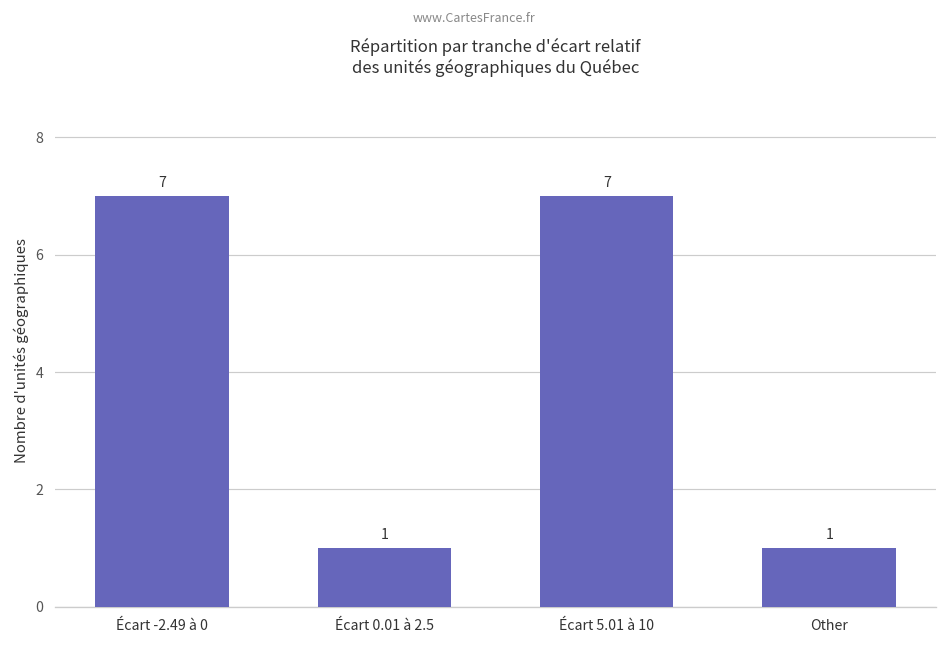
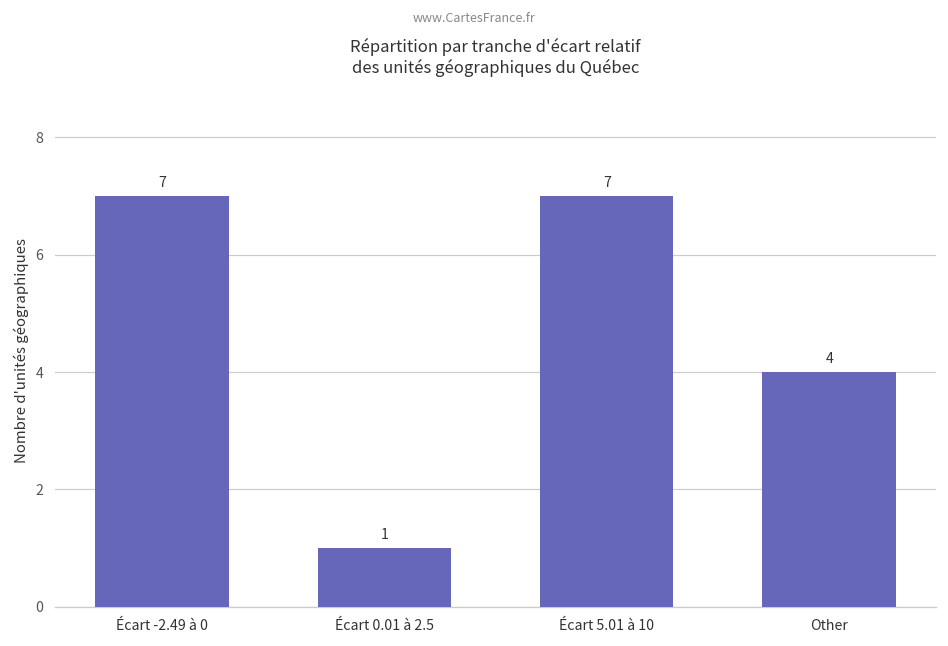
Other: 1 -> 4
